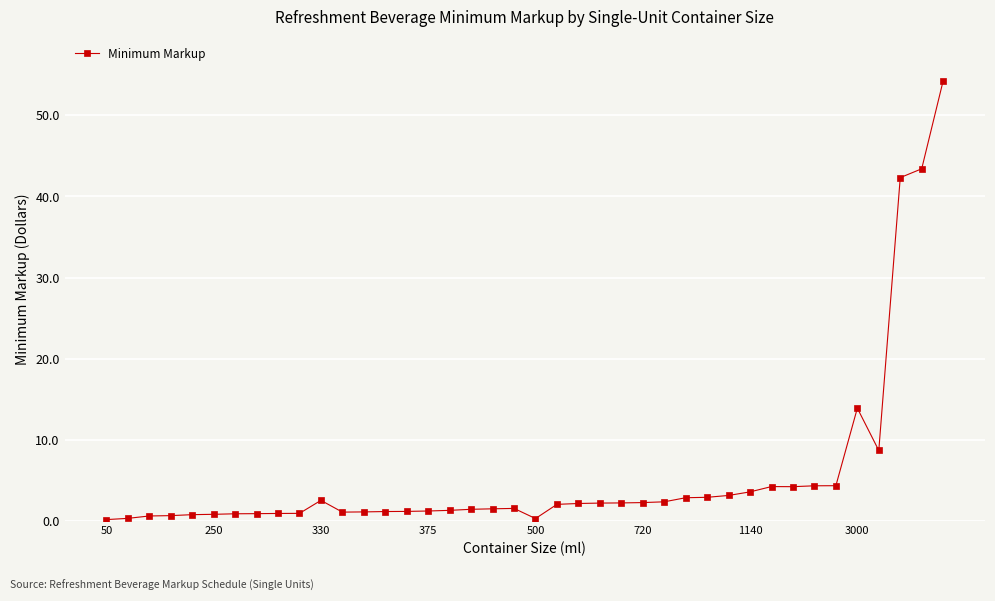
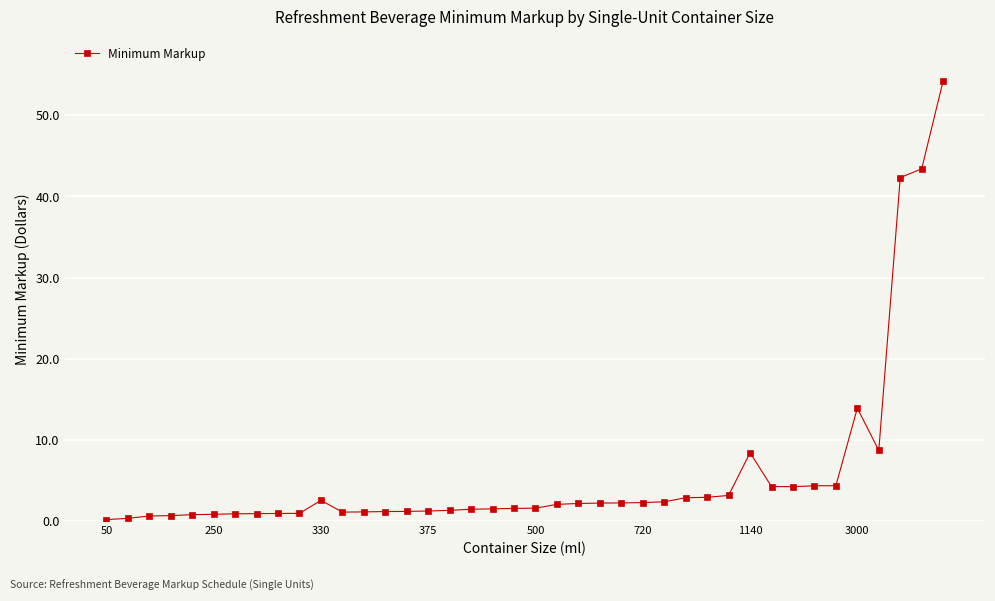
500: 0 -> 2
1140: 4 -> 8
